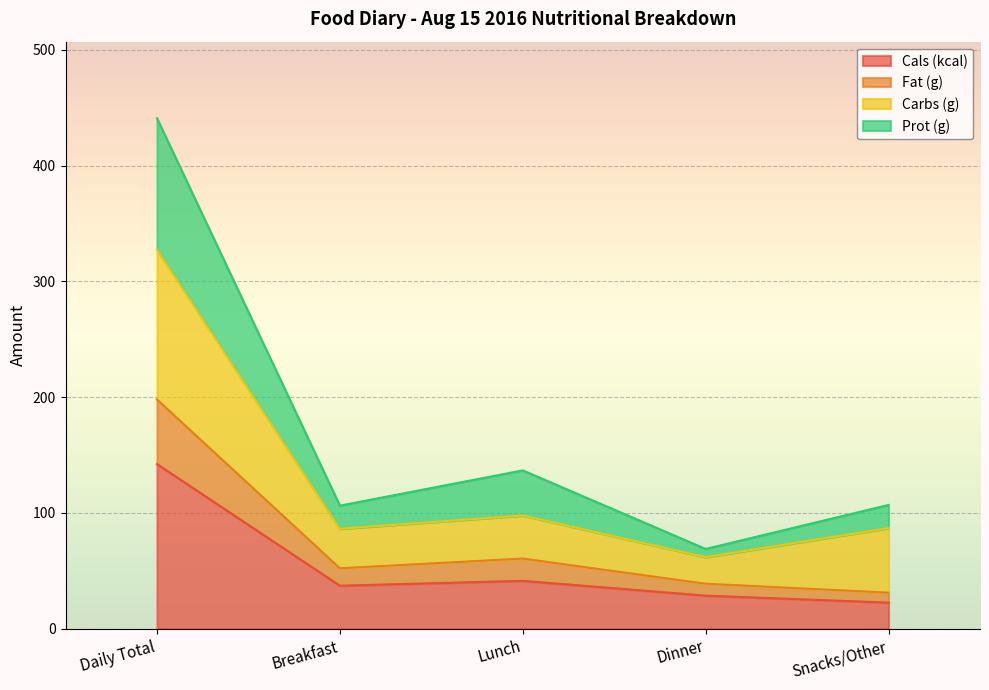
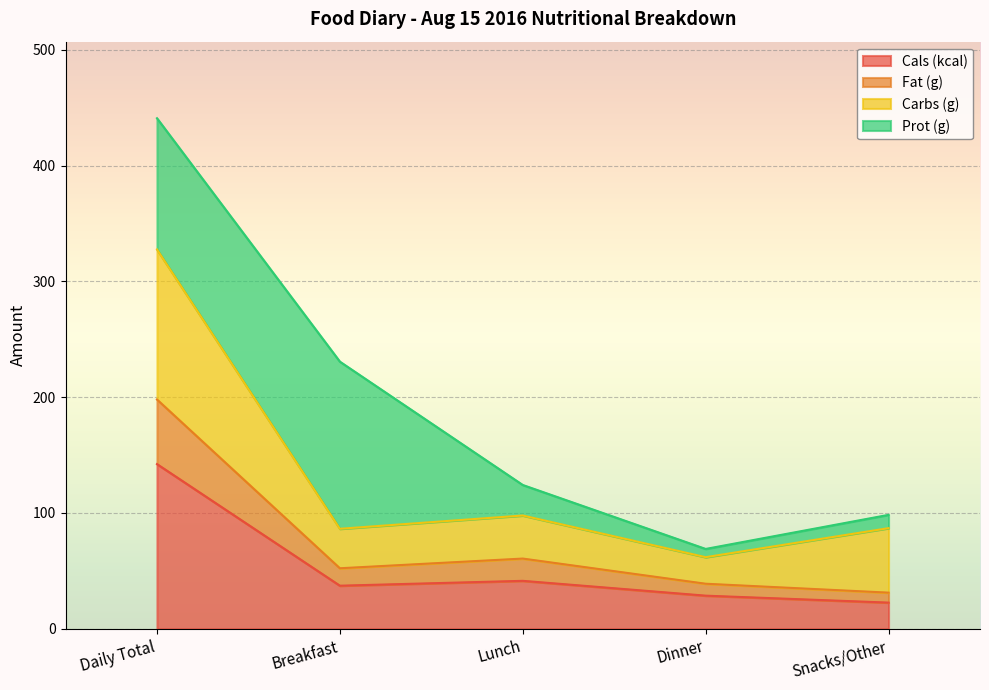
Prot (g), Breakfast: 20 -> 144
Prot (g), Lunch: 39 -> 26
Prot (g), Snacks/Other: 20 -> 11
